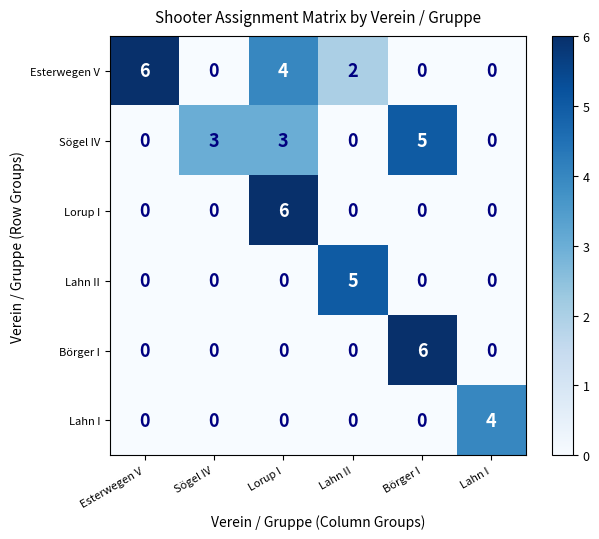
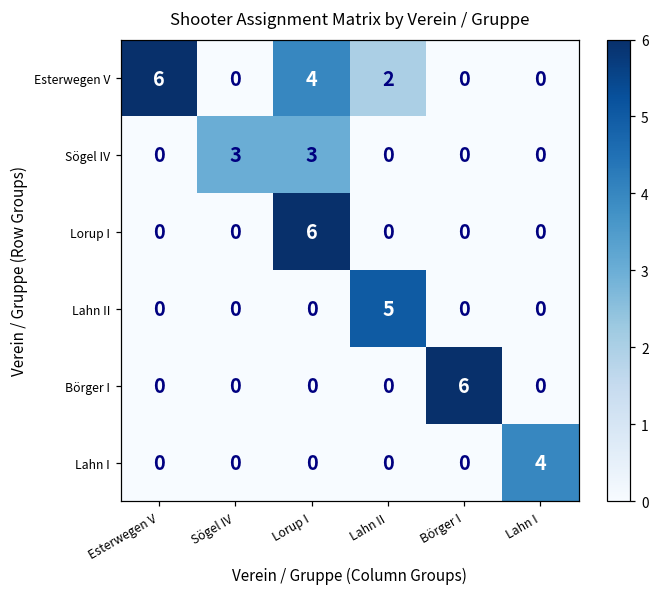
Sögel IV, Börger I: 5 -> 0
